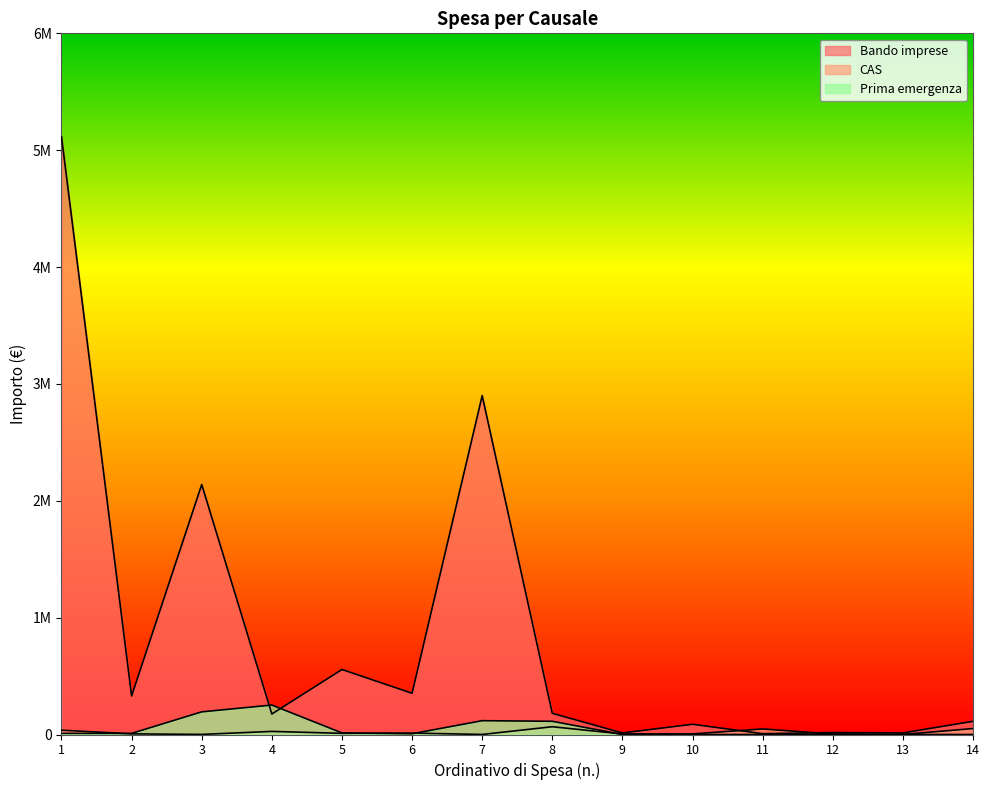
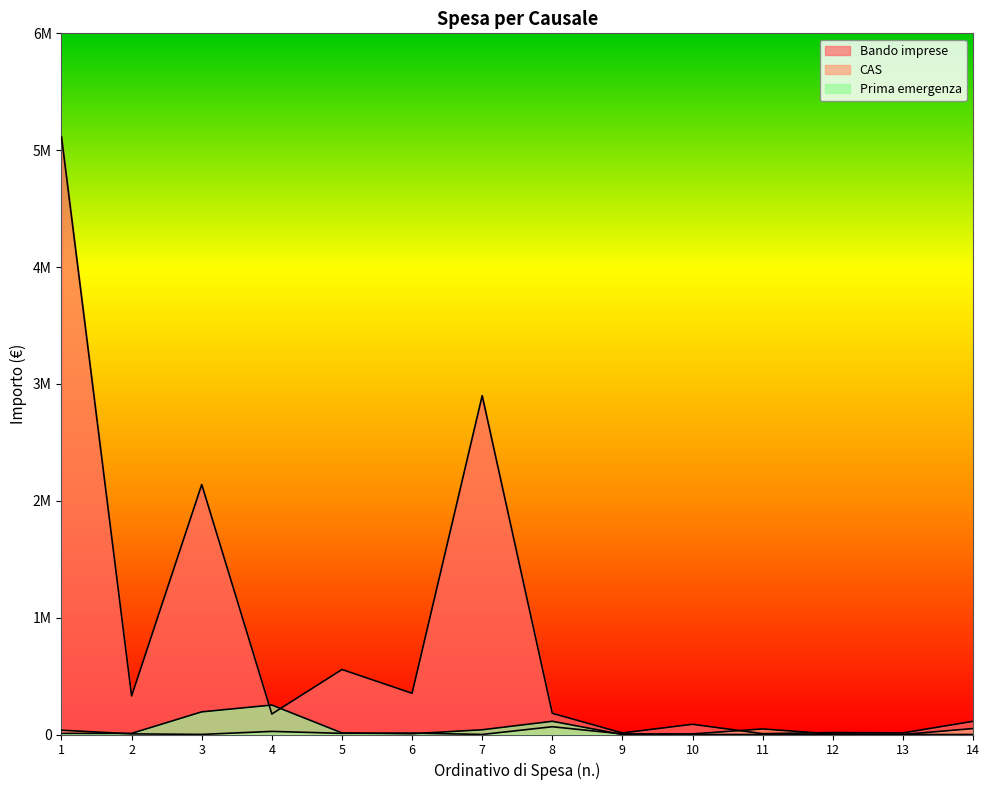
Prima emergenza, 7: 120000 -> 40000
